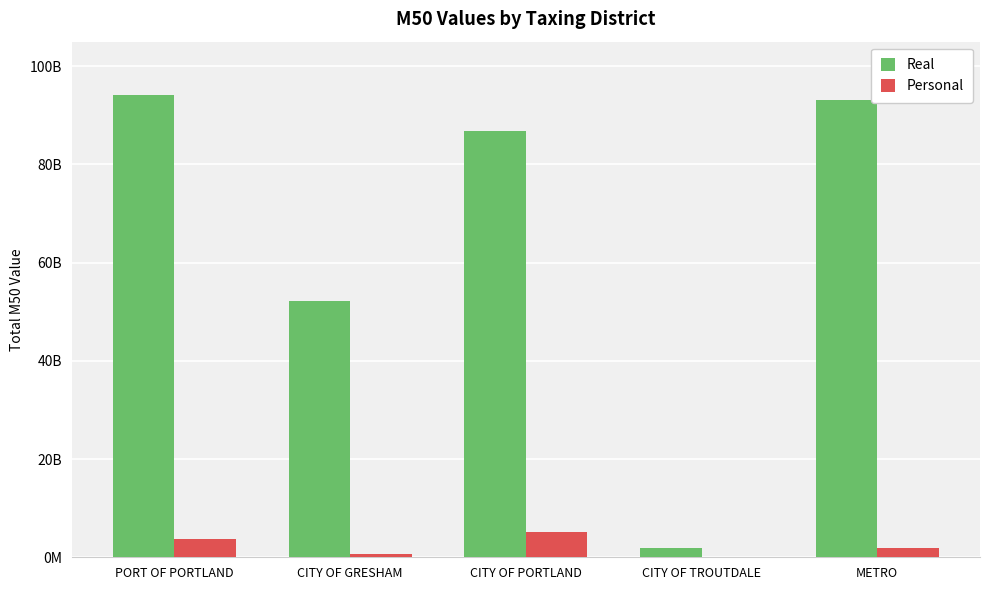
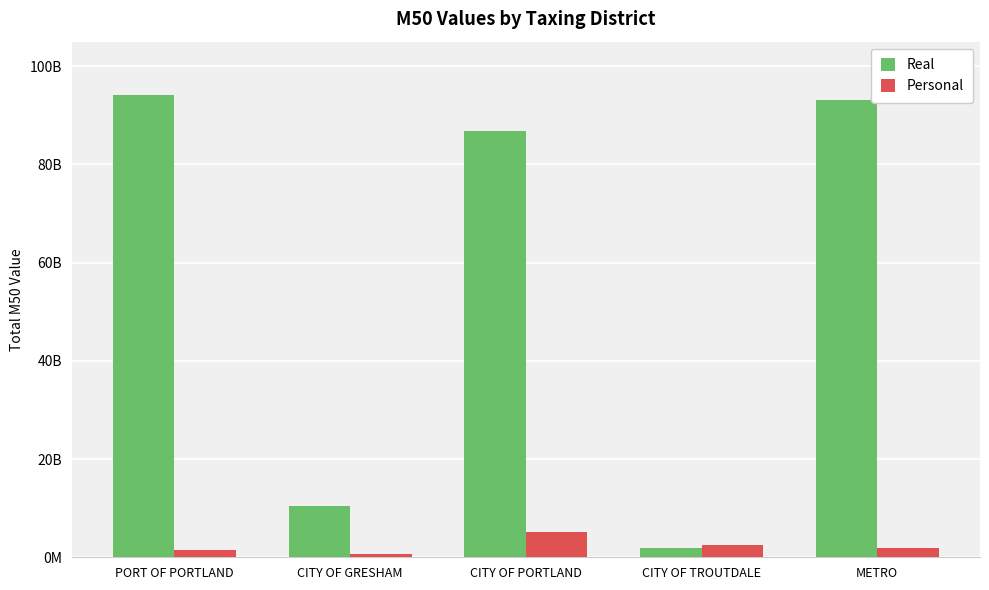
Personal, PORT OF PORTLAND: 4000000000 -> 1000000000
Real, CITY OF GRESHAM: 52000000000 -> 10000000000
Personal, CITY OF TROUTDALE: 0 -> 2000000000
